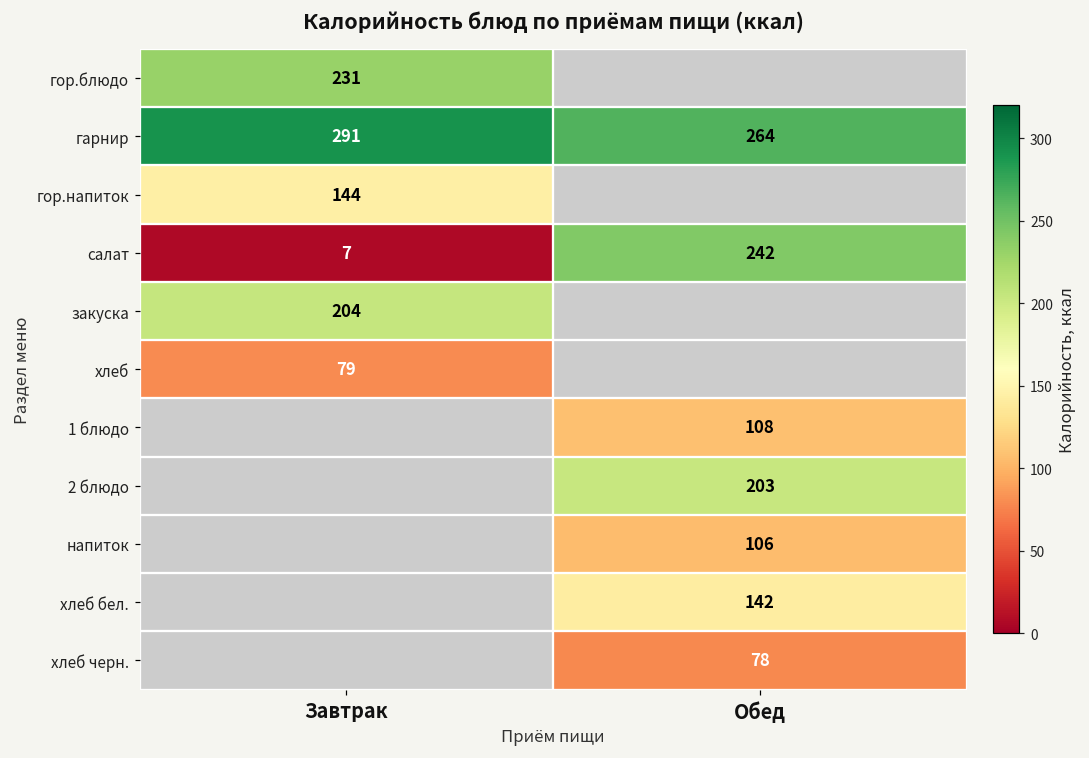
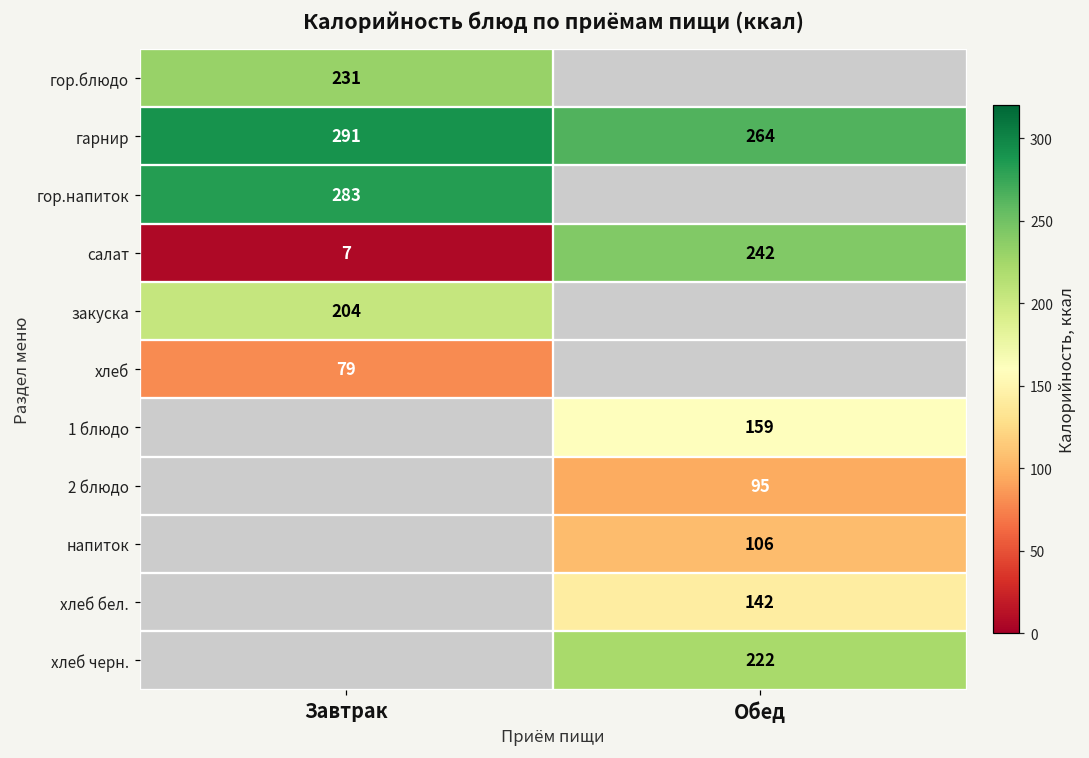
гор.напиток, Завтрак: 144 -> 283
1 блюдо, Обед: 108 -> 159
2 блюдо, Обед: 203 -> 95
хлеб черн., Обед: 78 -> 222
